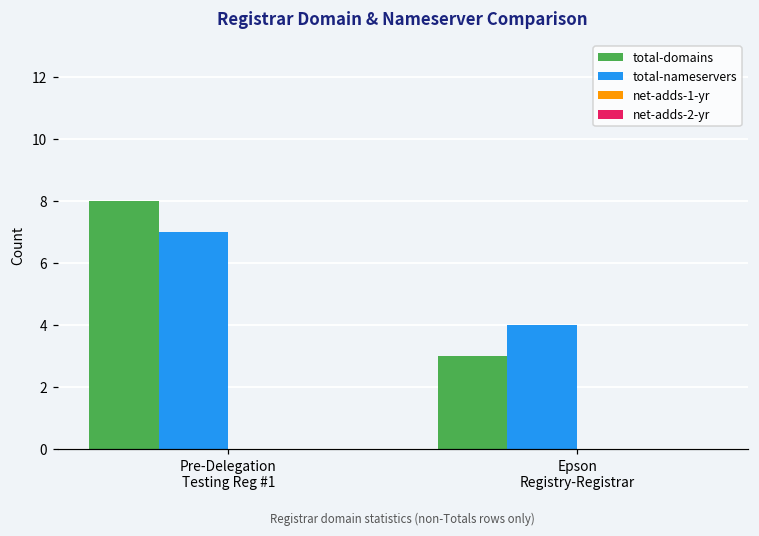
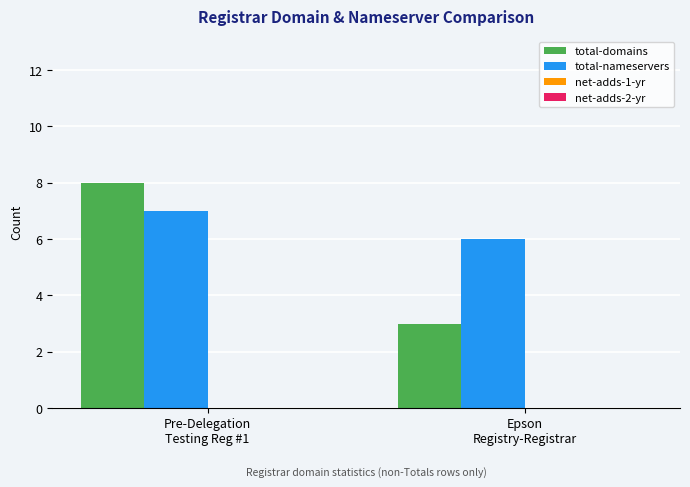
total-nameservers, Epson Registry-Registrar: 4 -> 6
